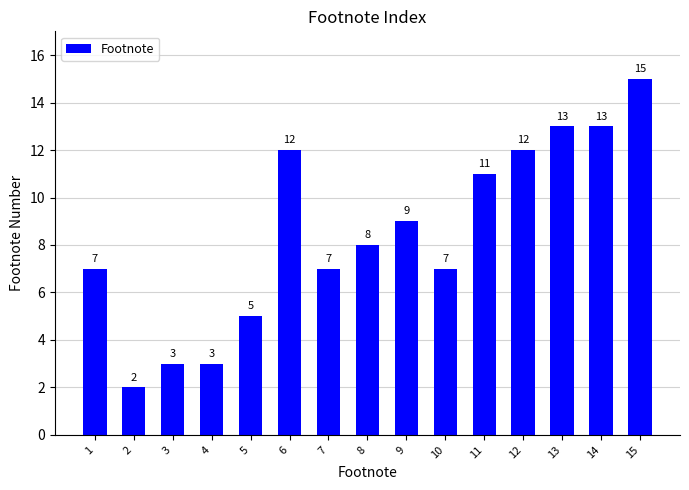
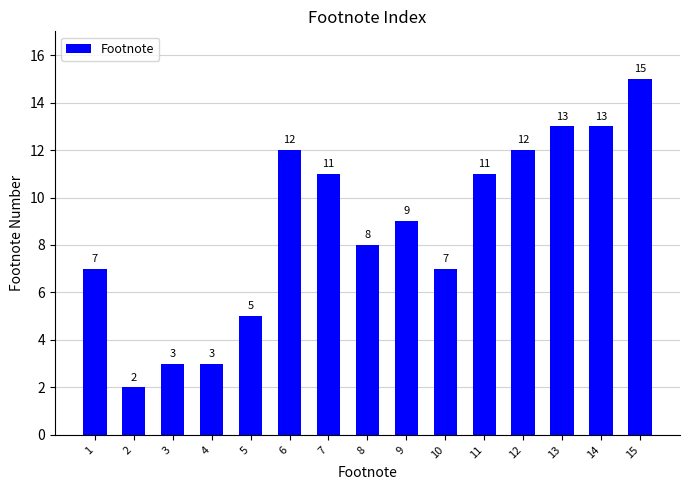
7: 7 -> 11
